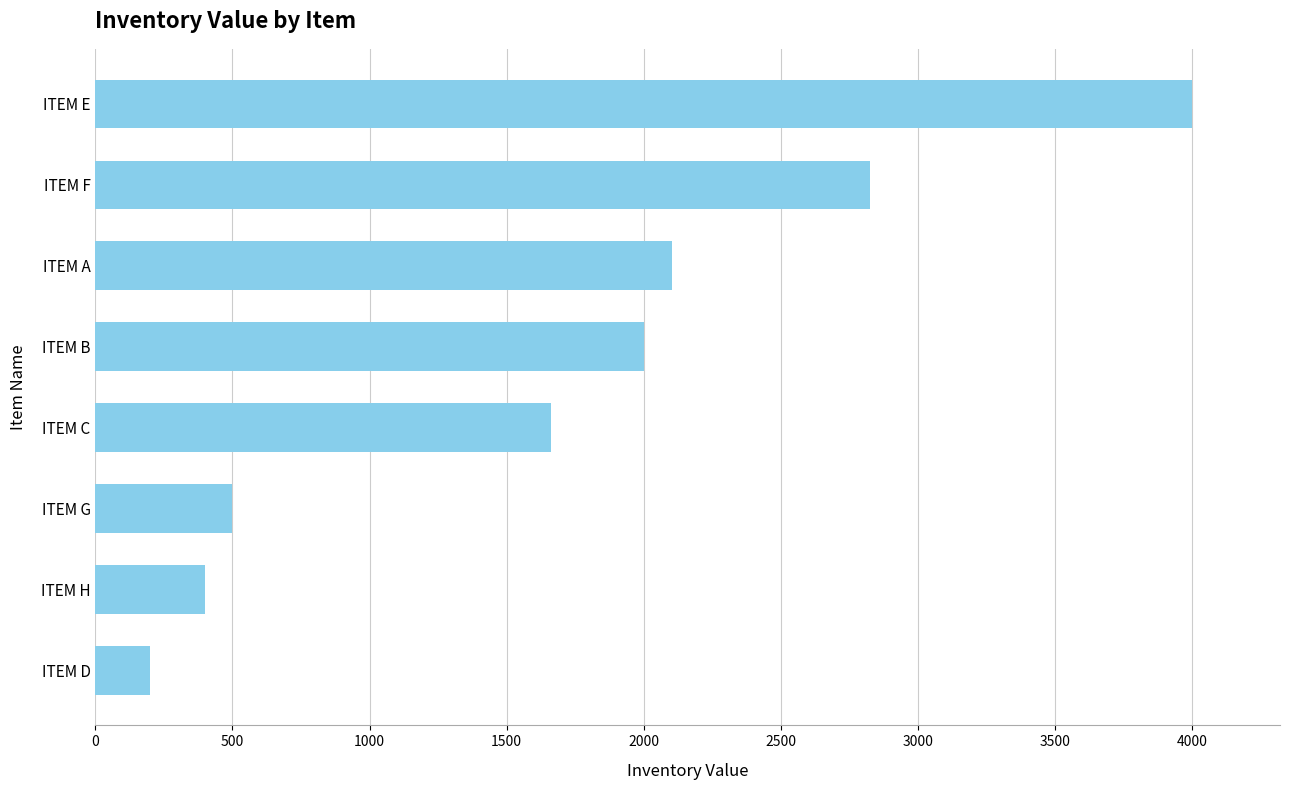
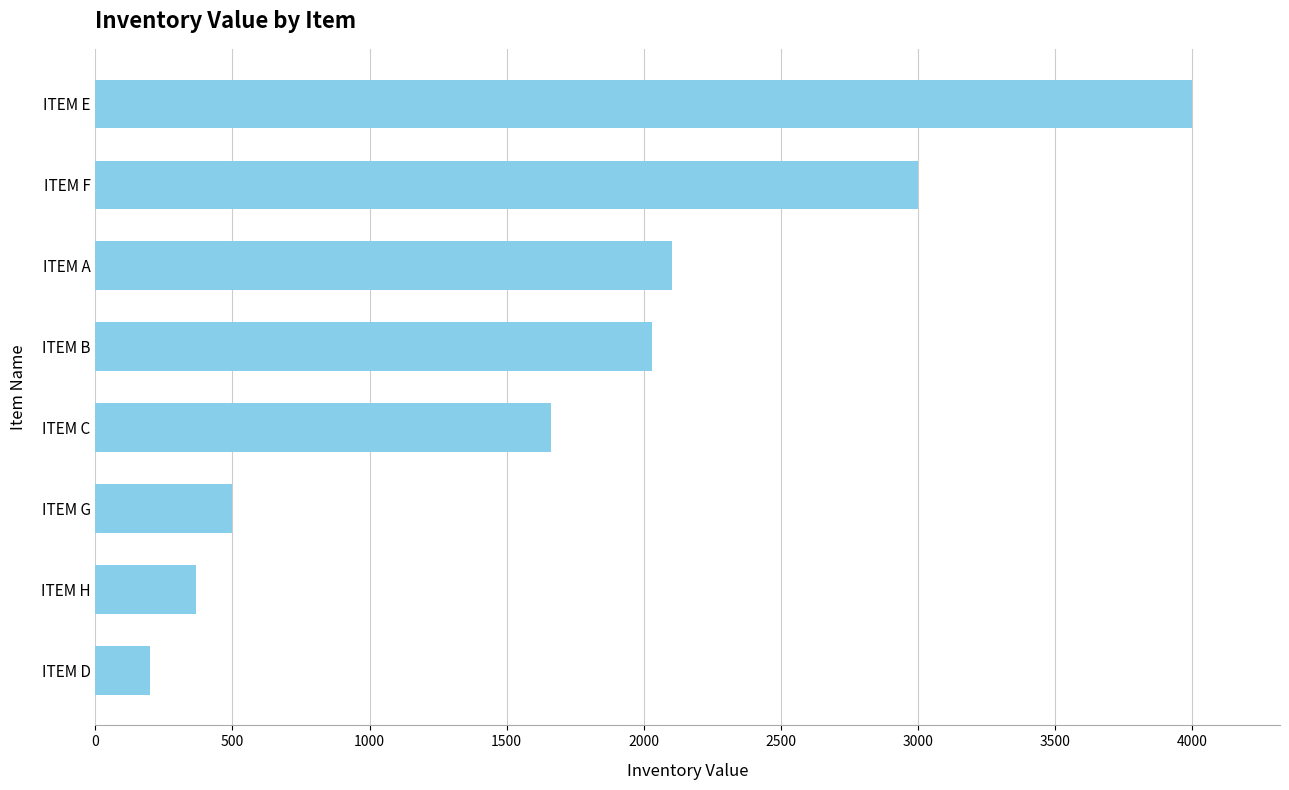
ITEM F: 2830 -> 3000
ITEM B: 2000 -> 2030
ITEM H: 400 -> 370
